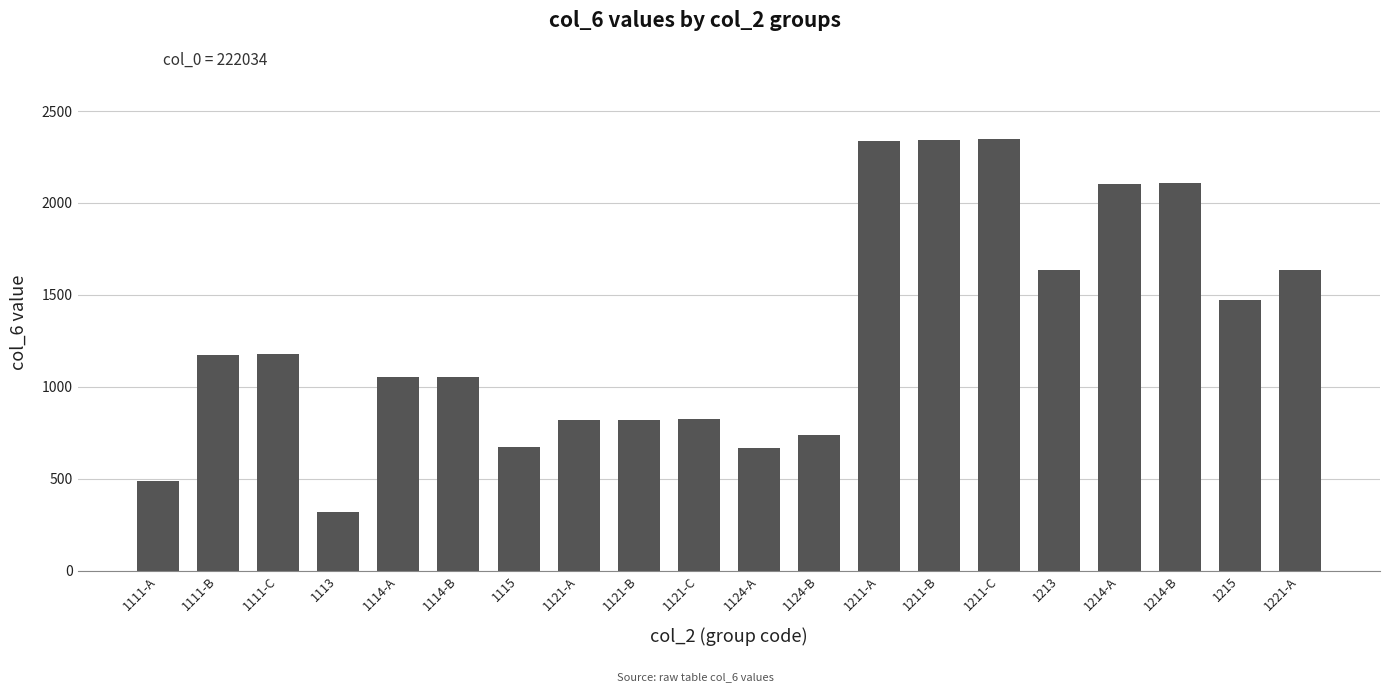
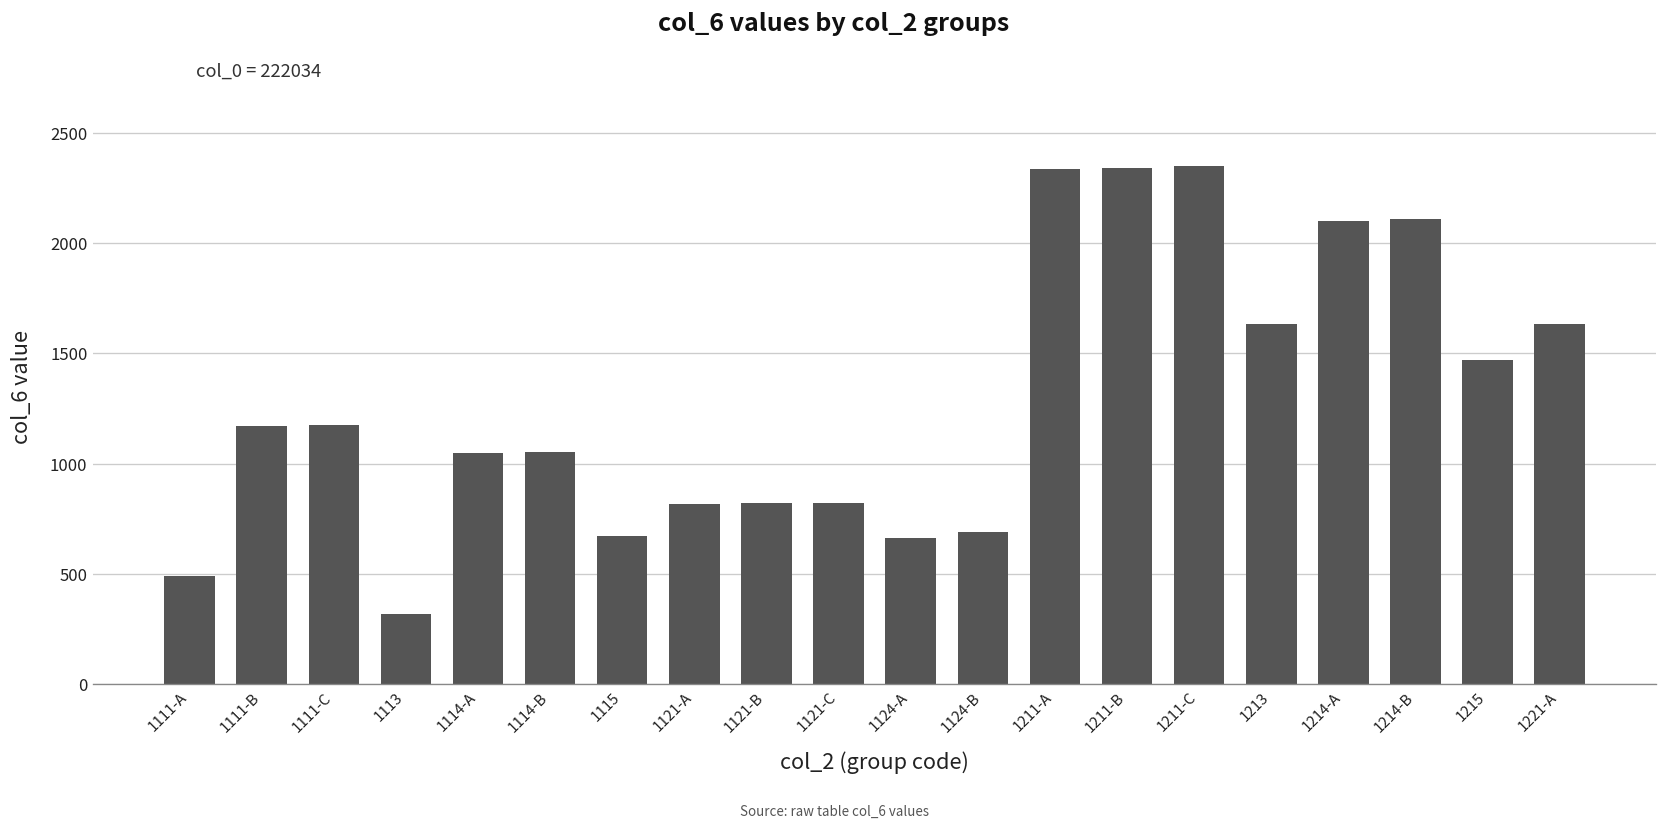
1124-B: 740 -> 690
